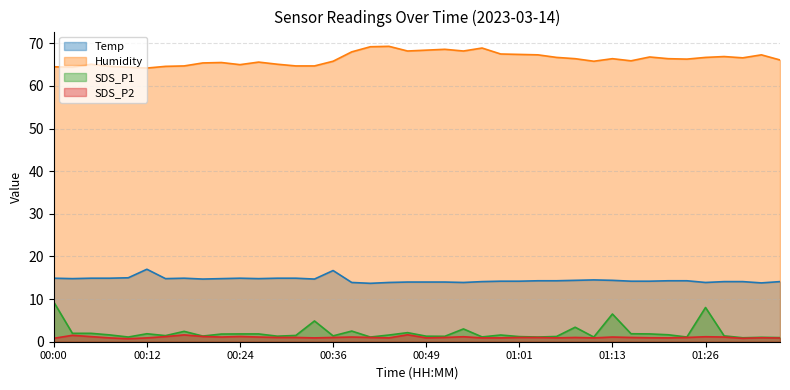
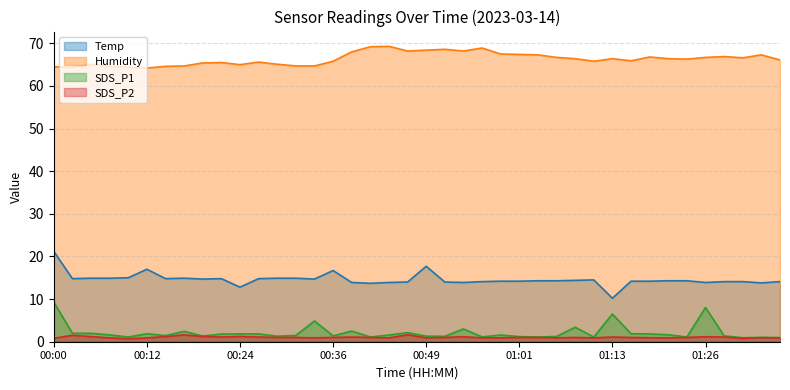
Temp, 00:00: 15 -> 21
Temp, 00:24: 15 -> 13
Temp, 00:49: 14 -> 18
Temp, 01:13: 14 -> 10
